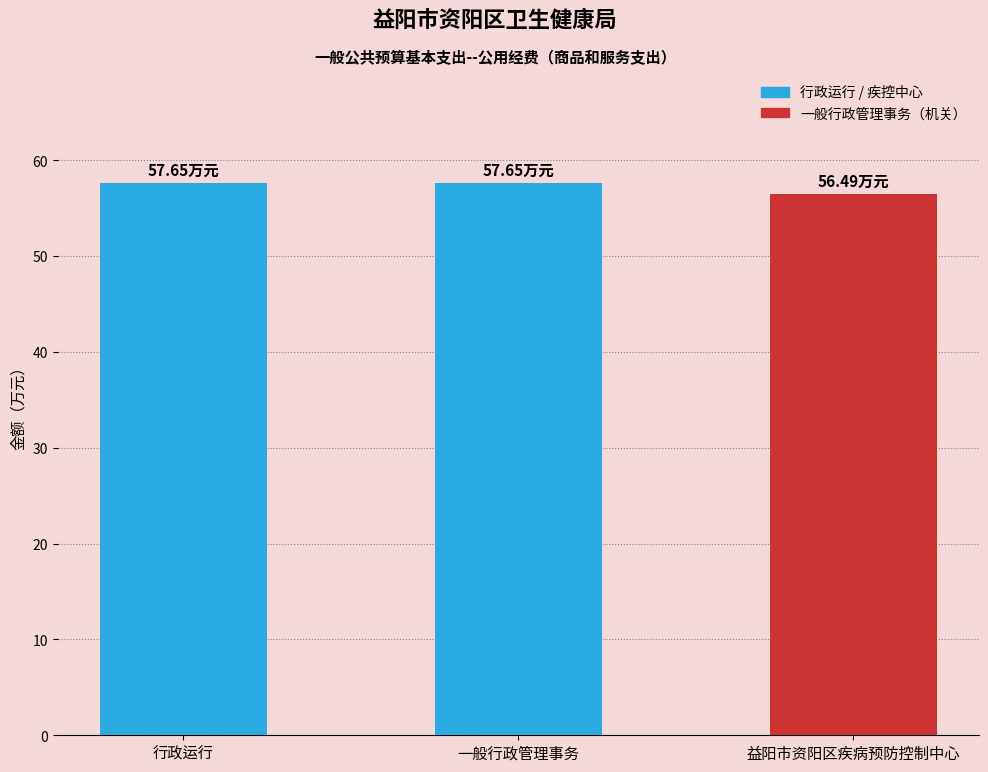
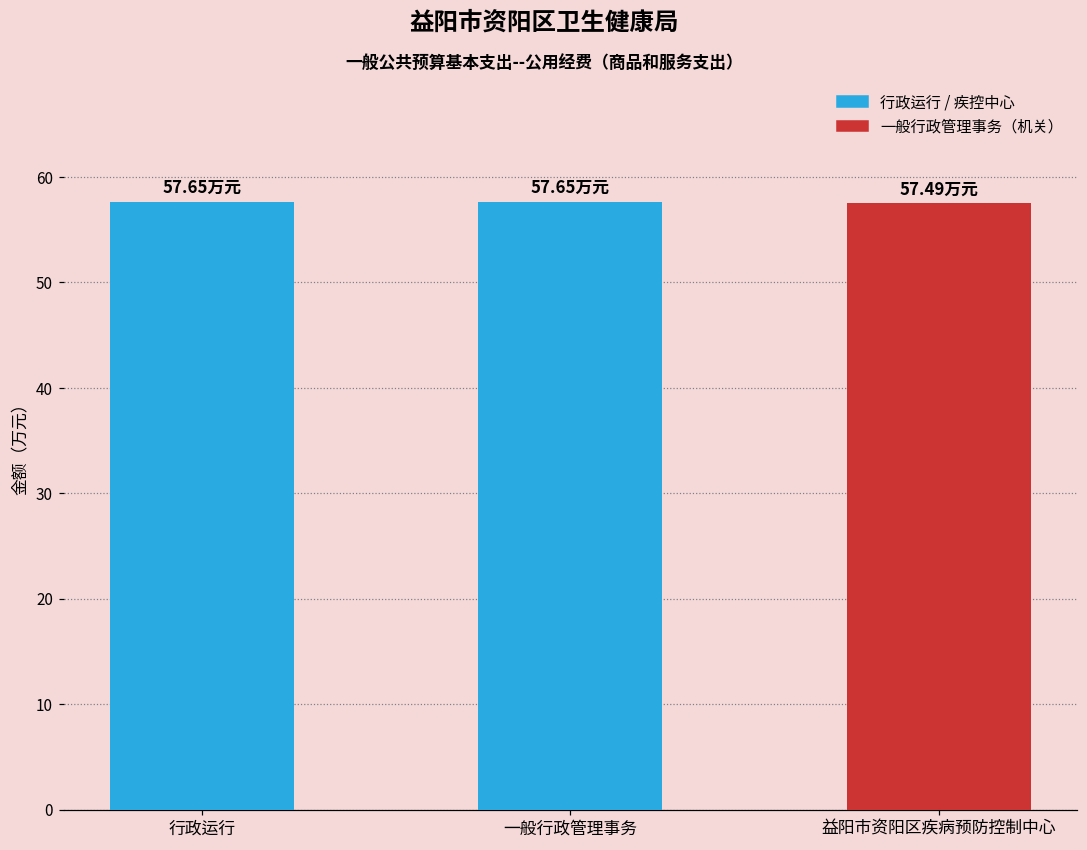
益阳市资阳区疾病预防控制中心: 56.49 -> 57.49
